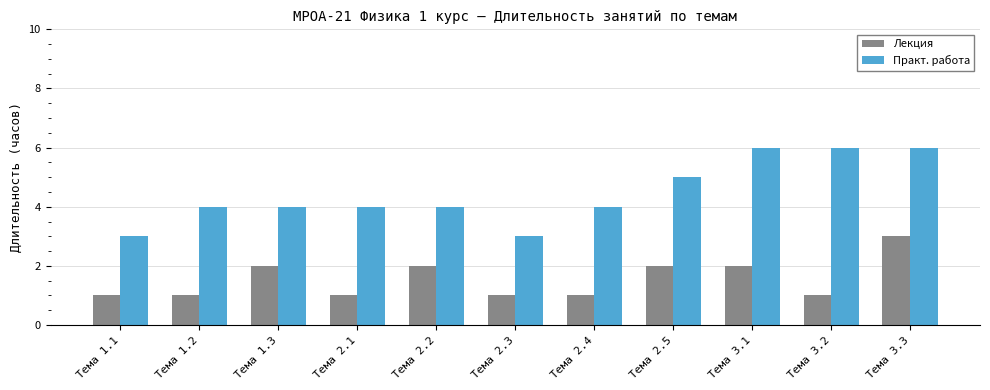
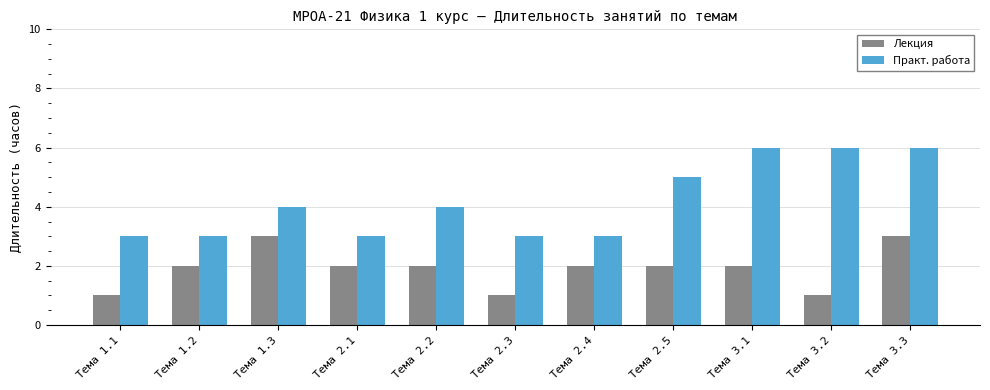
Лекция, Тема 1.2: 1 -> 2
Практ. работа, Тема 1.2: 4 -> 3
Лекция, Тема 1.3: 2 -> 3
Лекция, Тема 2.1: 1 -> 2
Практ. работа, Тема 2.1: 4 -> 3
Лекция, Тема 2.4: 1 -> 2
Практ. работа, Тема 2.4: 4 -> 3
